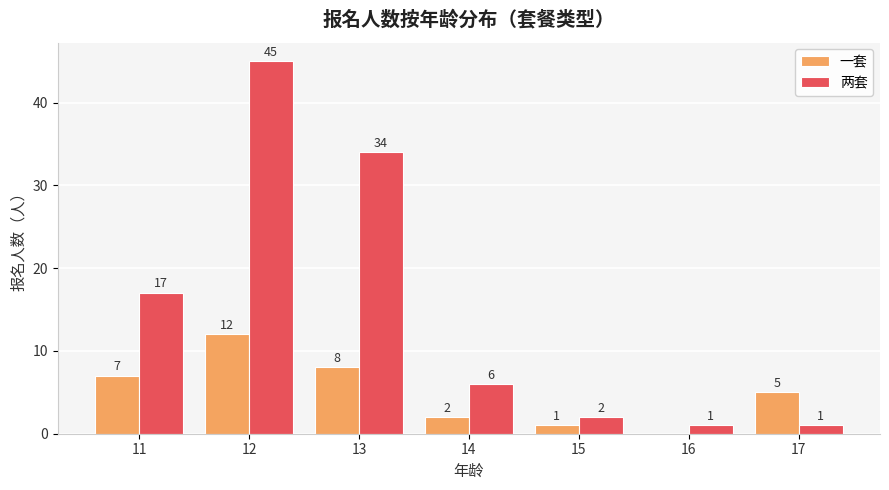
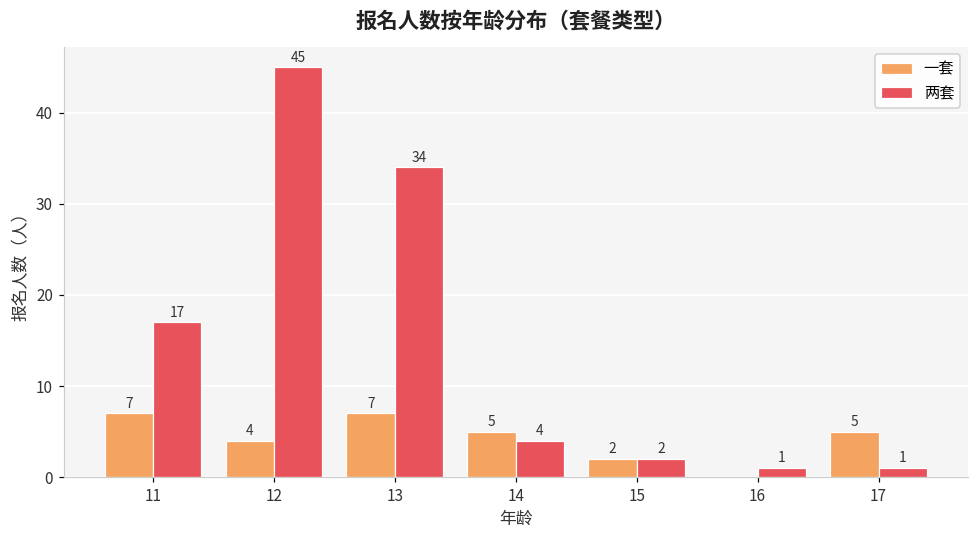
一套, 12: 12 -> 4
一套, 13: 8 -> 7
一套, 14: 2 -> 5
两套, 14: 6 -> 4
一套, 15: 1 -> 2
